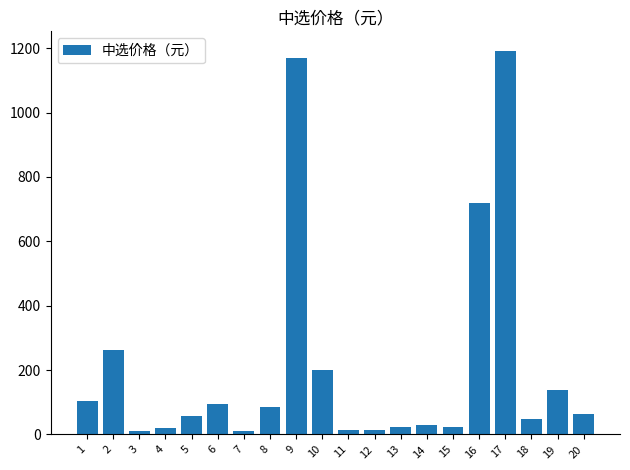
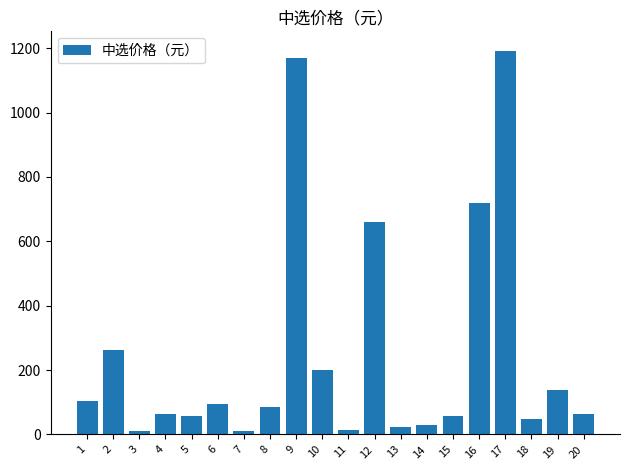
4: 20 -> 60
12: 20 -> 660
15: 20 -> 60
